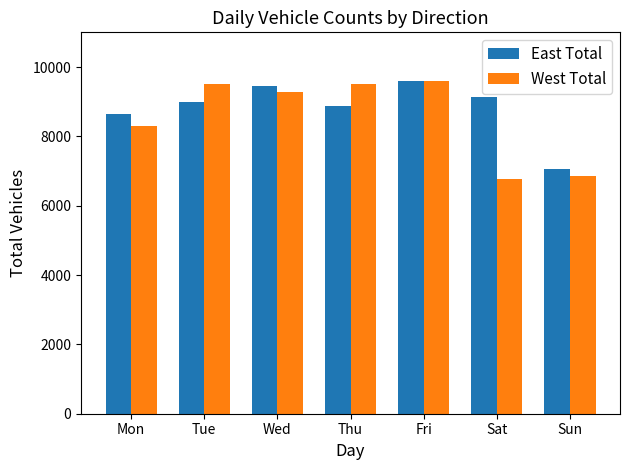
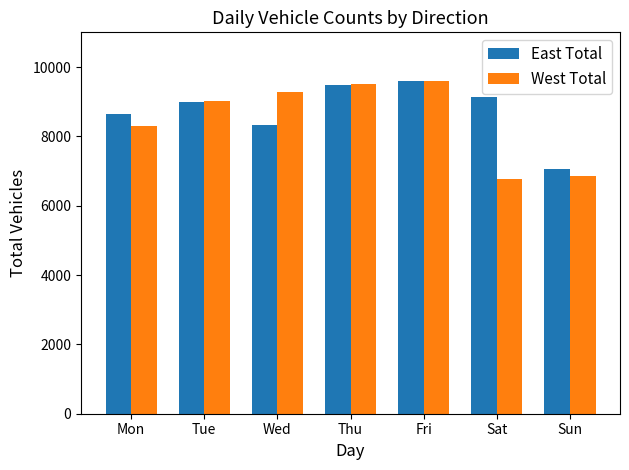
West Total, Tue: 9500 -> 9000
East Total, Wed: 9400 -> 8300
East Total, Thu: 8900 -> 9500
